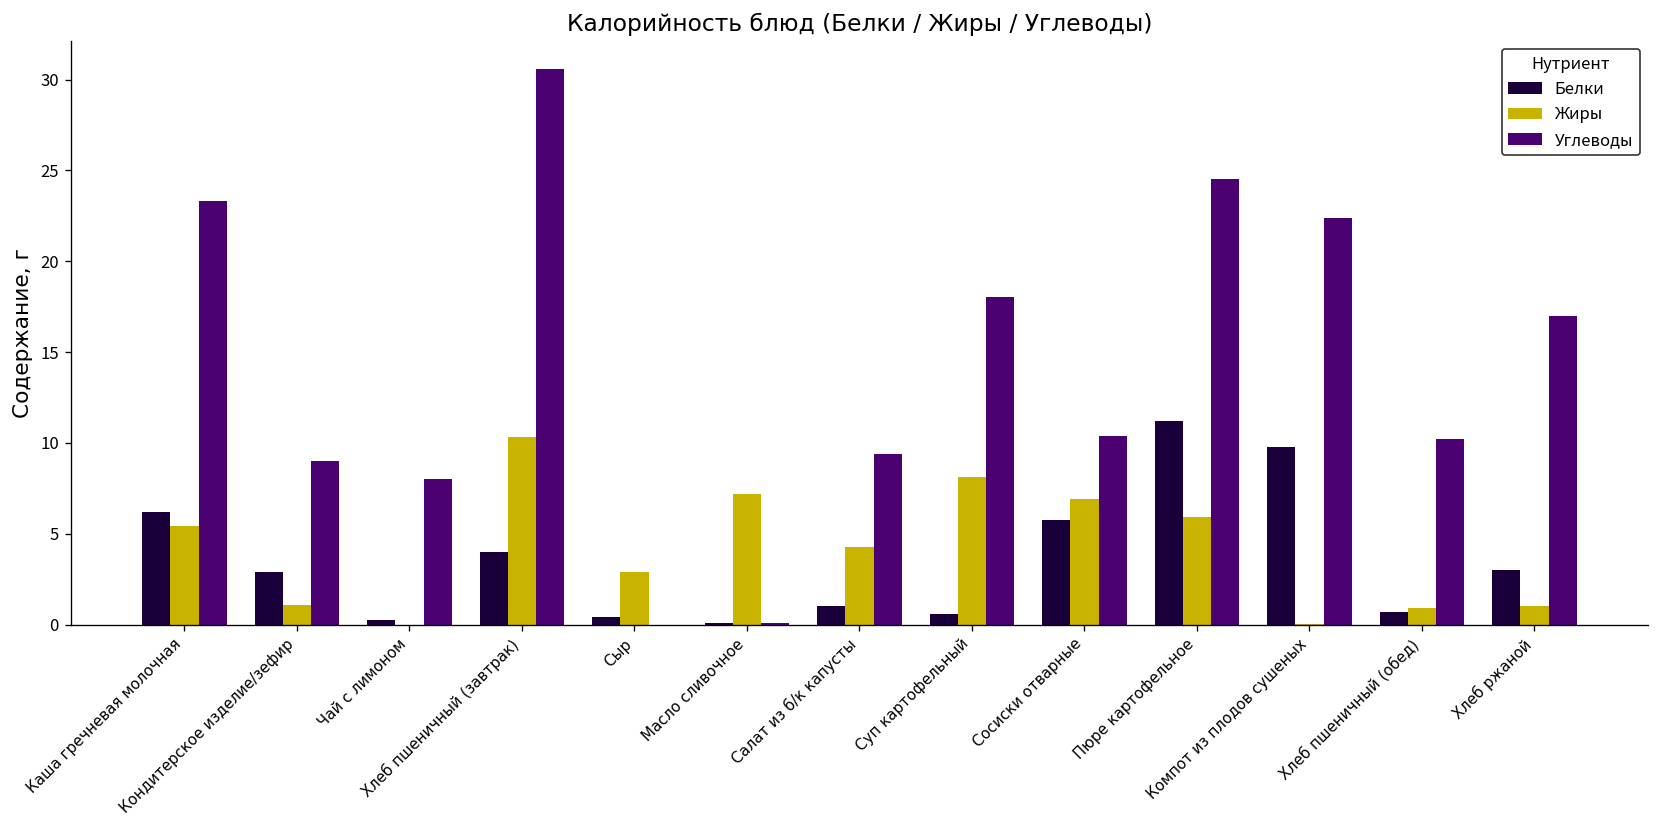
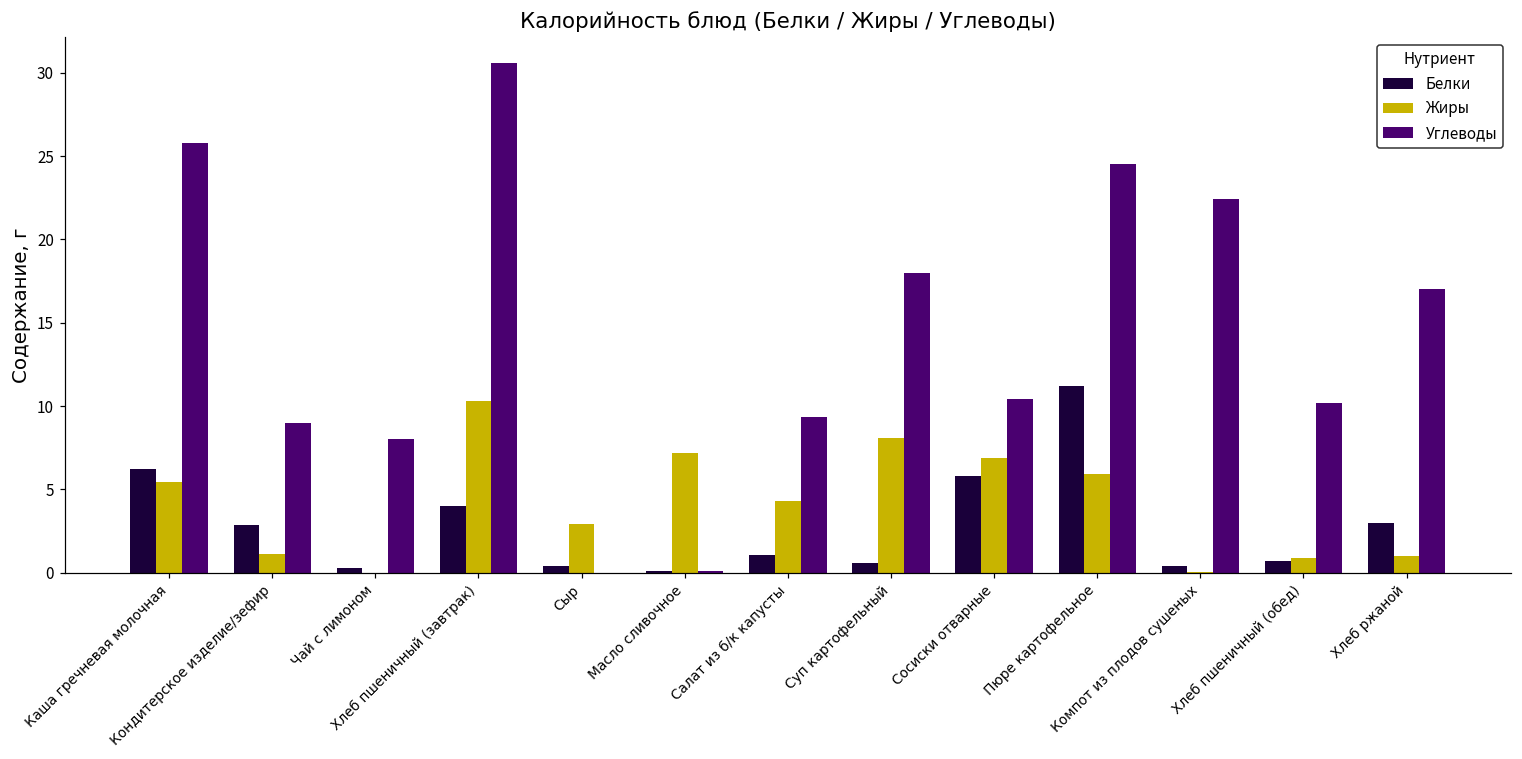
Углеводы, Каша гречневая молочная: 23.3 -> 25.8
Белки, Компот из плодов сушеных: 9.8 -> 0.4
